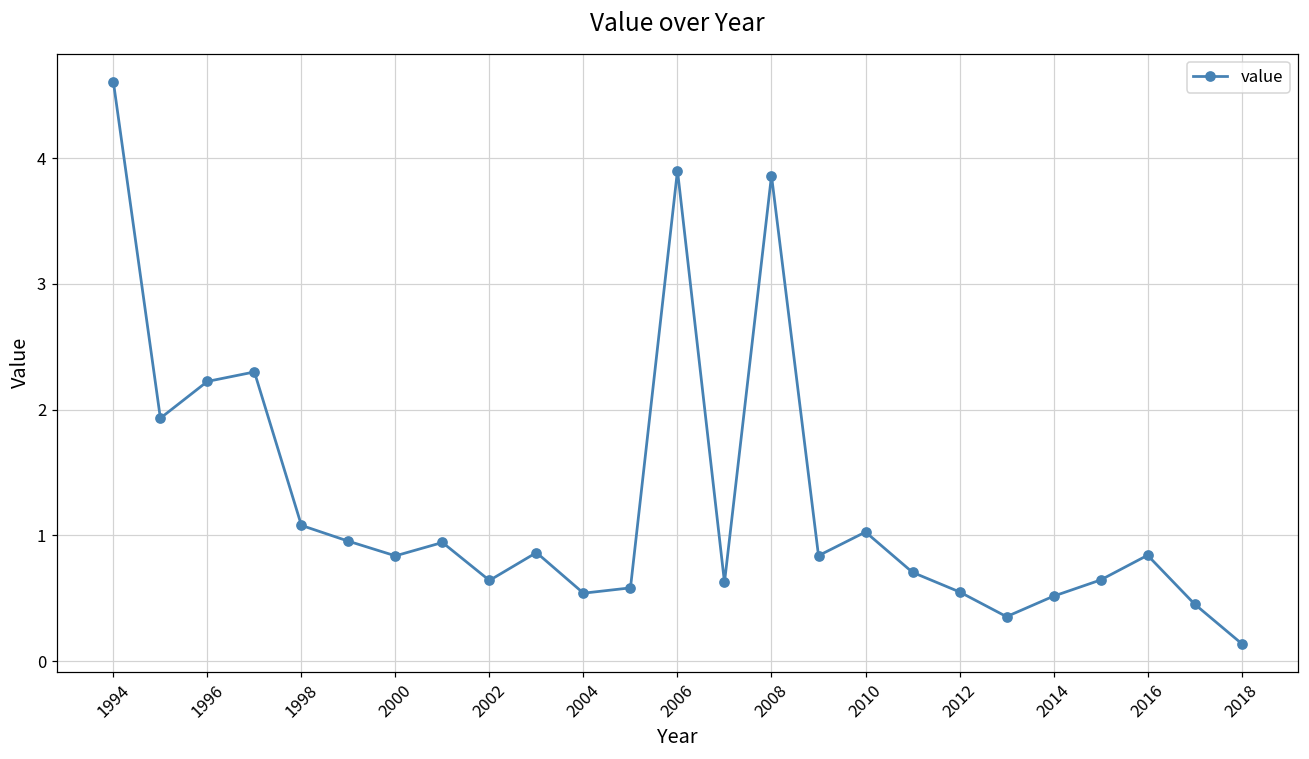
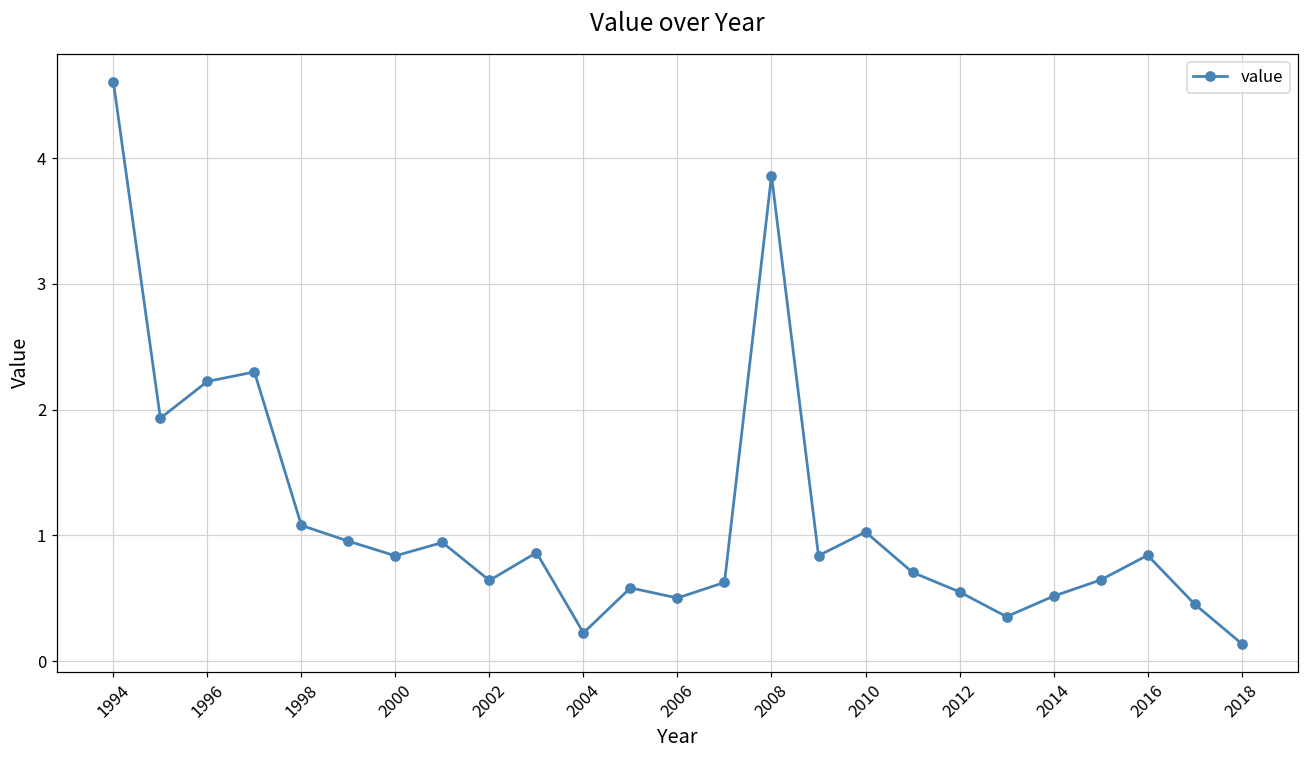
2004: 0.54 -> 0.23
2006: 3.90 -> 0.50
